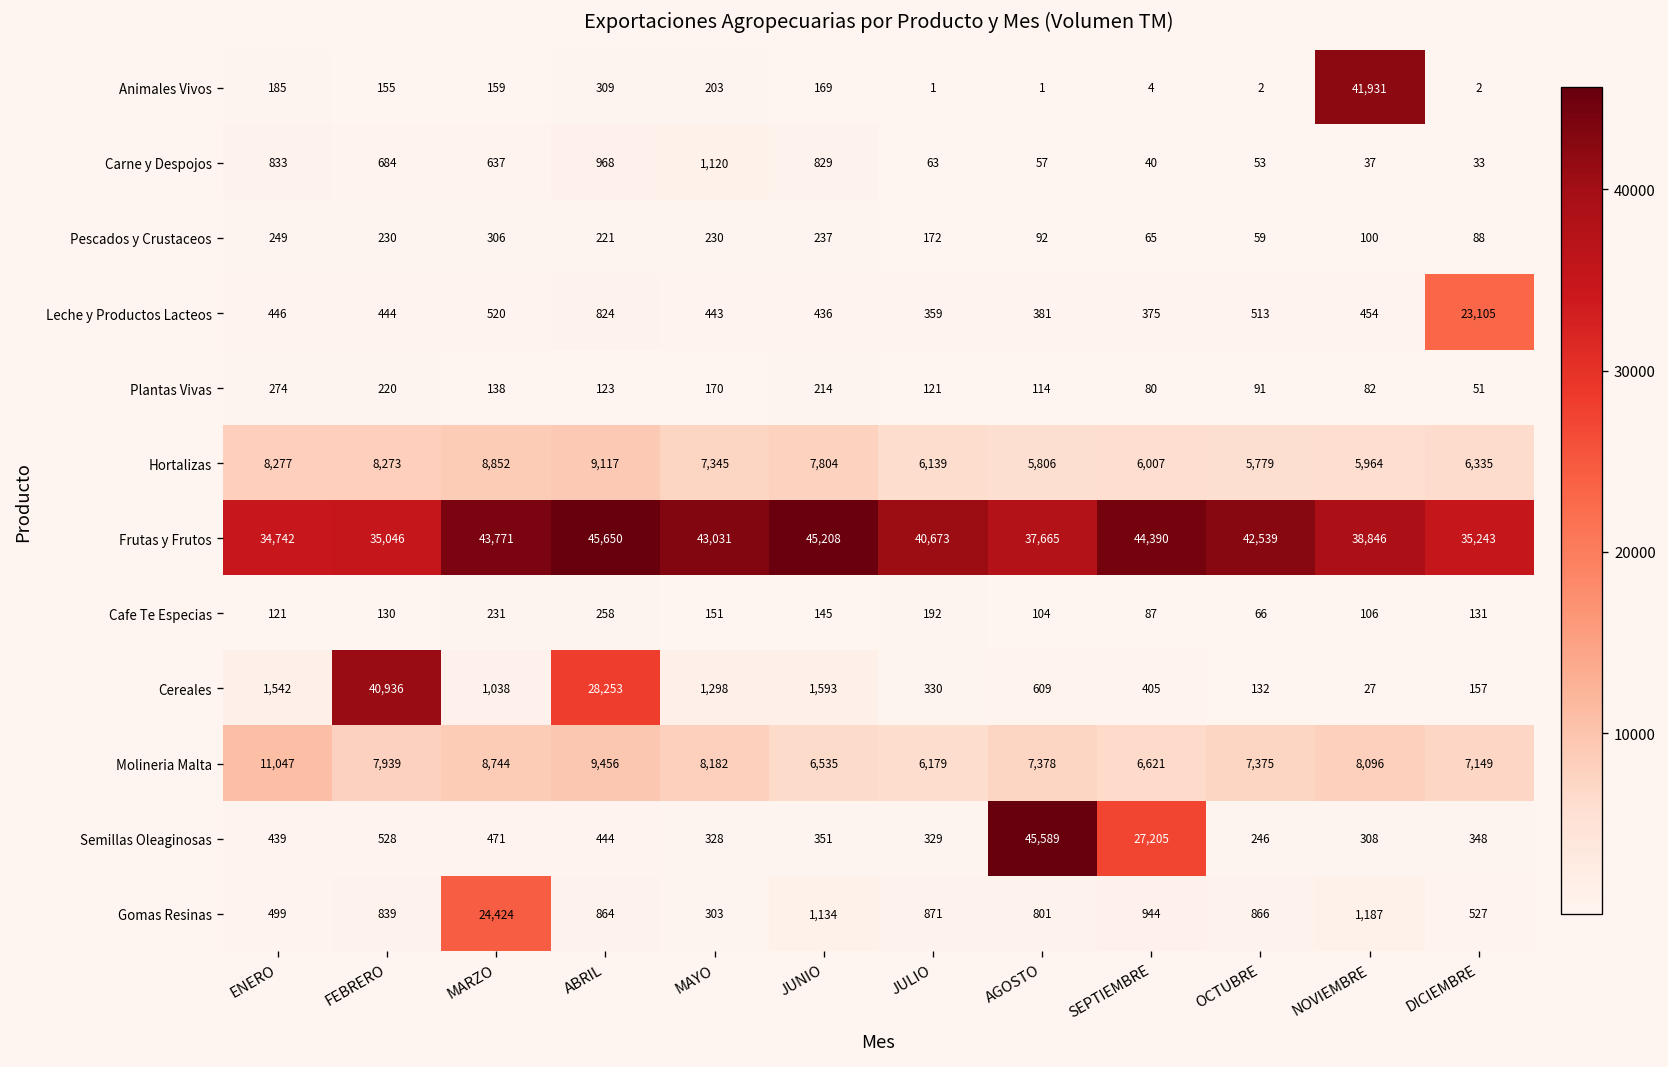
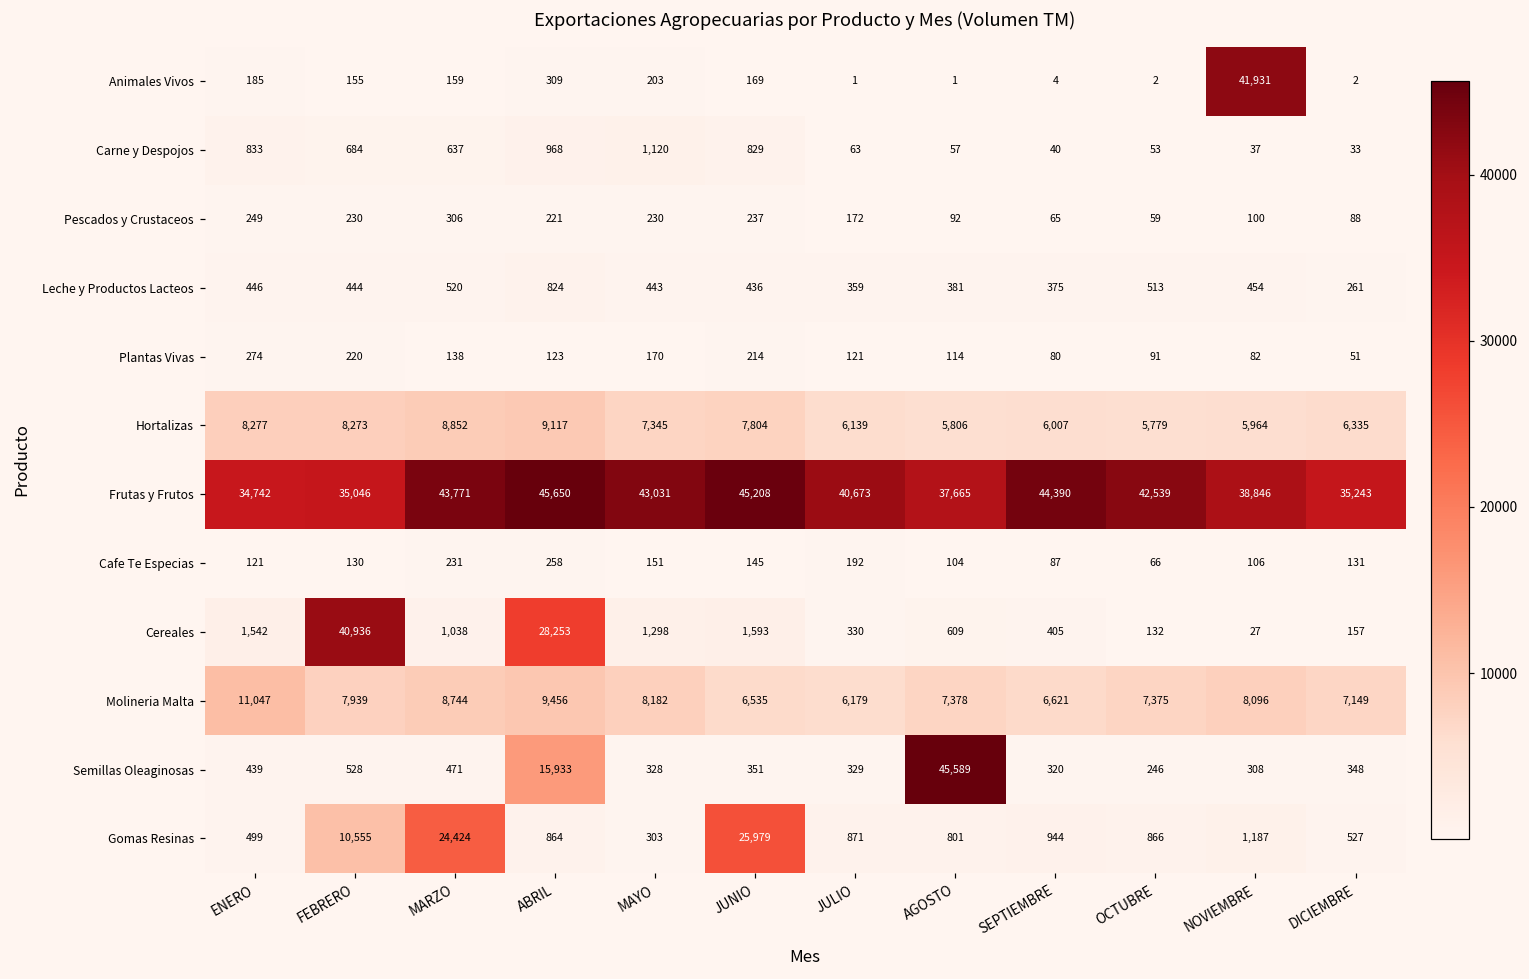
Leche y Productos Lacteos, DICIEMBRE: 23,105 -> 261
Semillas Oleaginosas, ABRIL: 444 -> 15,933
Semillas Oleaginosas, SEPTIEMBRE: 27,205 -> 320
Gomas Resinas, FEBRERO: 839 -> 10,555
Gomas Resinas, JUNIO: 1,134 -> 25,979
